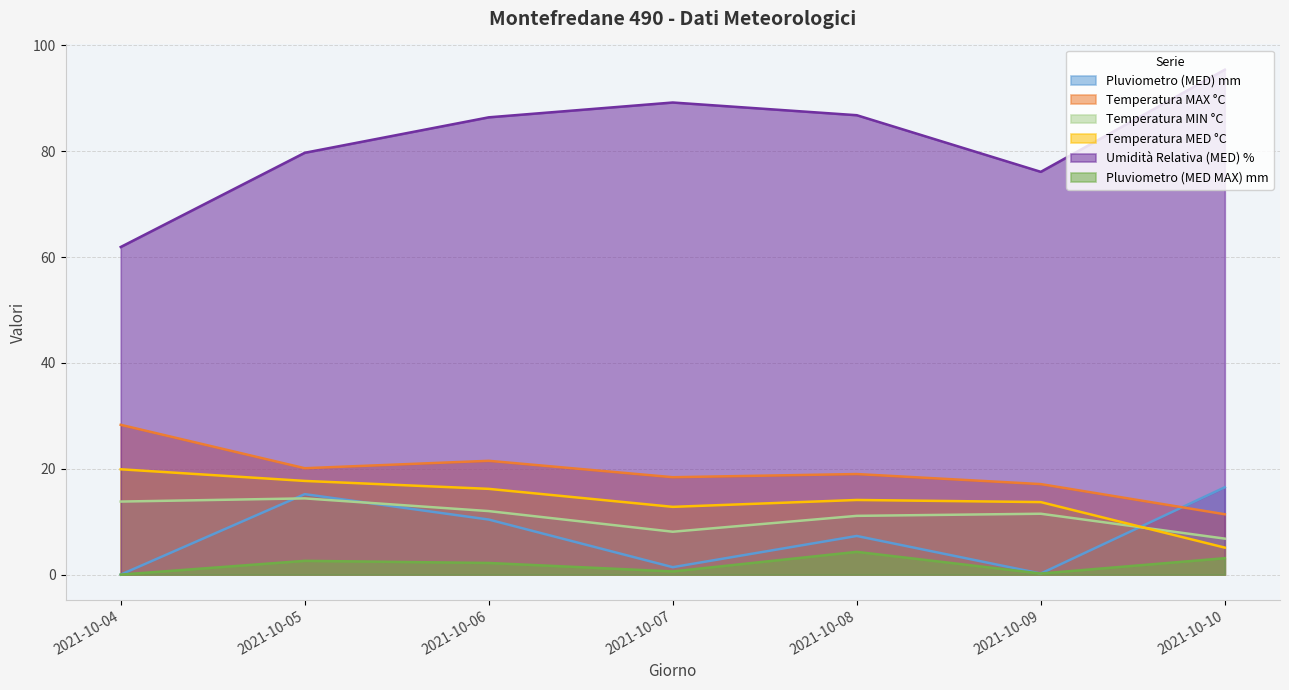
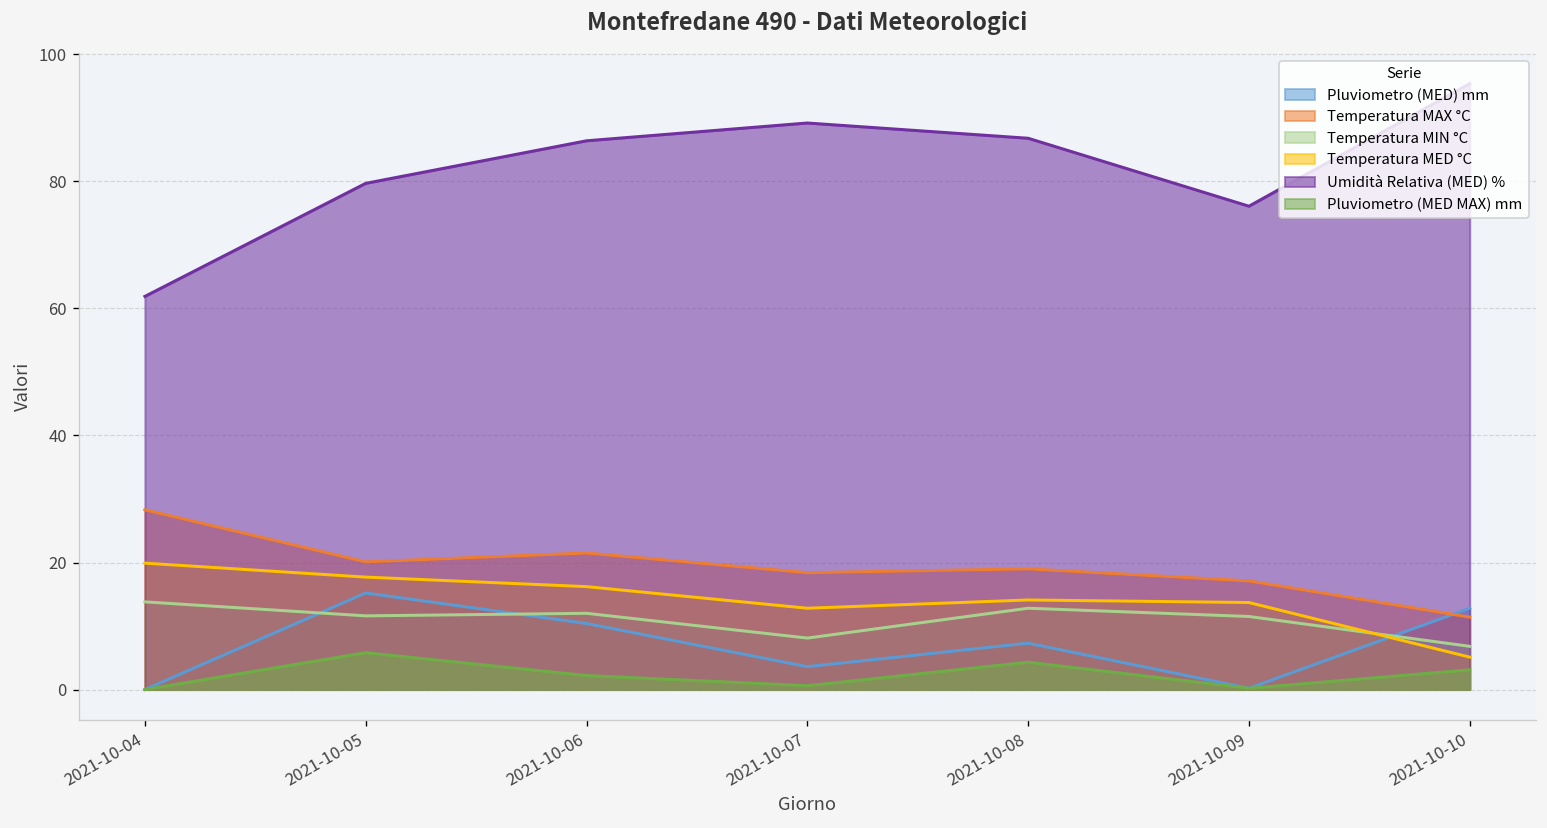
Temperatura MIN °C, 2021-10-05: 14 -> 12
Pluviometro (MED MAX) mm, 2021-10-05: 3 -> 6
Pluviometro (MED) mm, 2021-10-07: 1 -> 4
Temperatura MIN °C, 2021-10-08: 11 -> 13
Pluviometro (MED) mm, 2021-10-10: 17 -> 13
